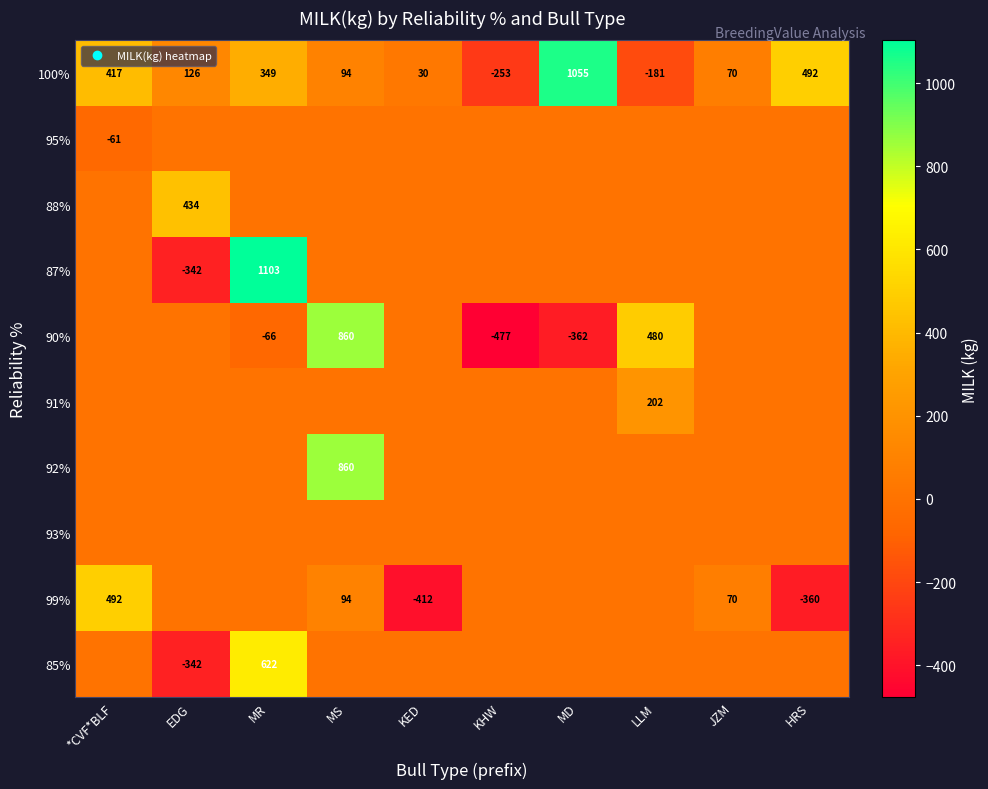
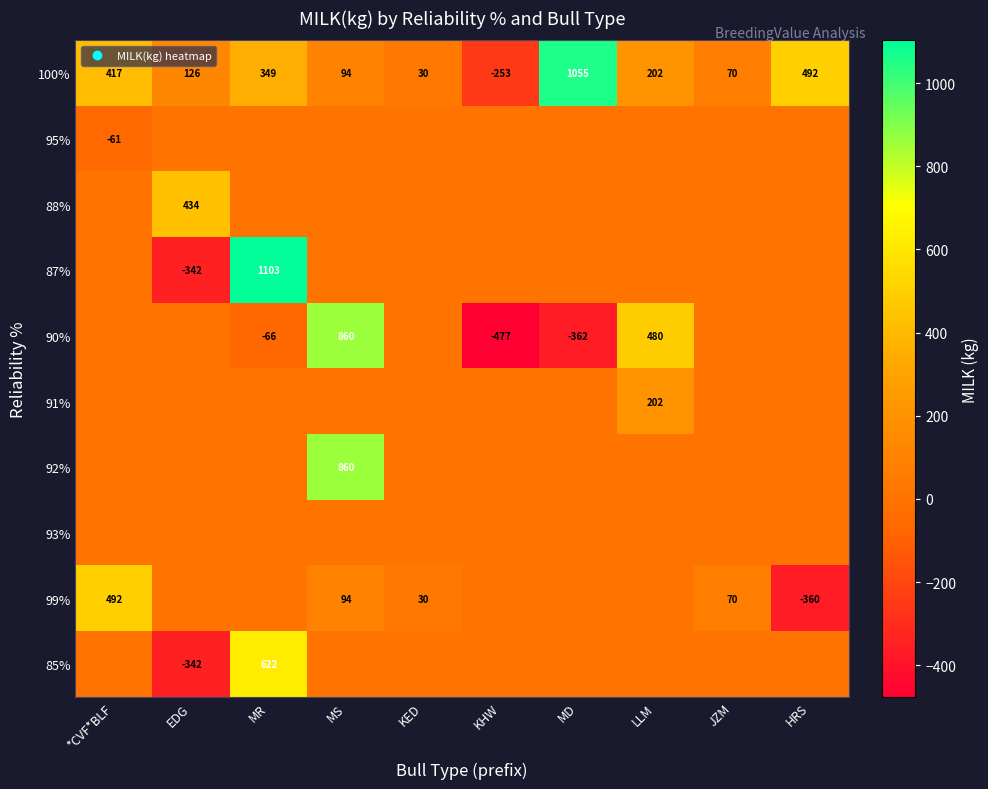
100%, LLM: -181 -> 202
99%, KED: -412 -> 30
